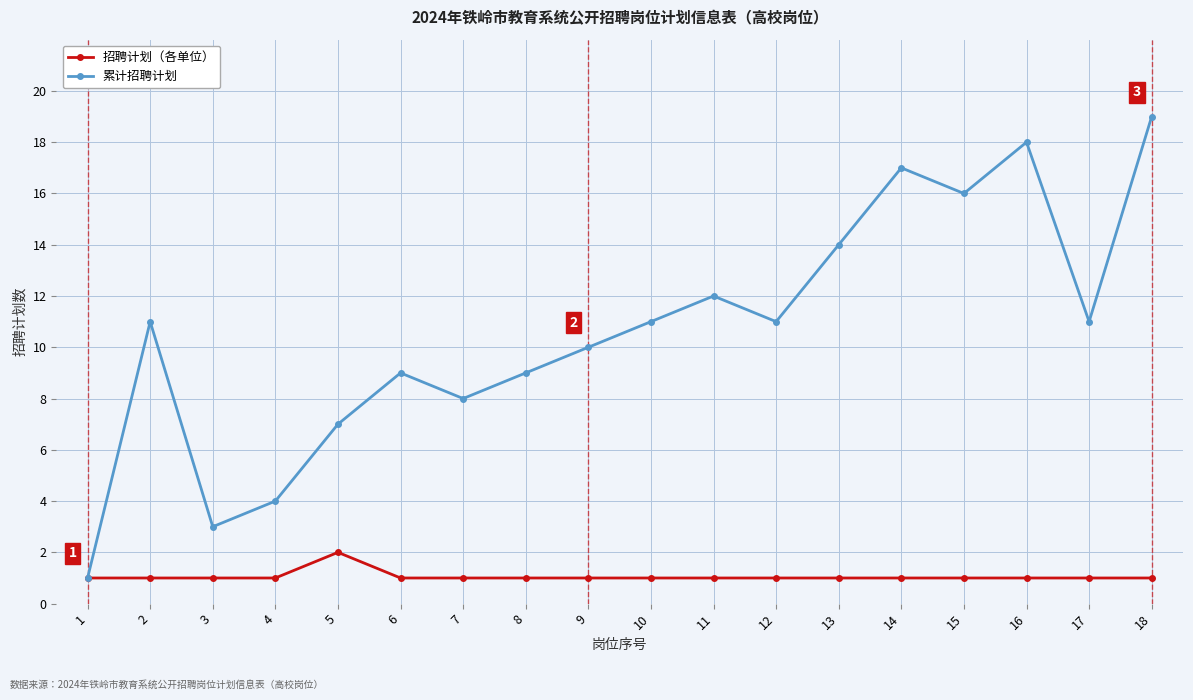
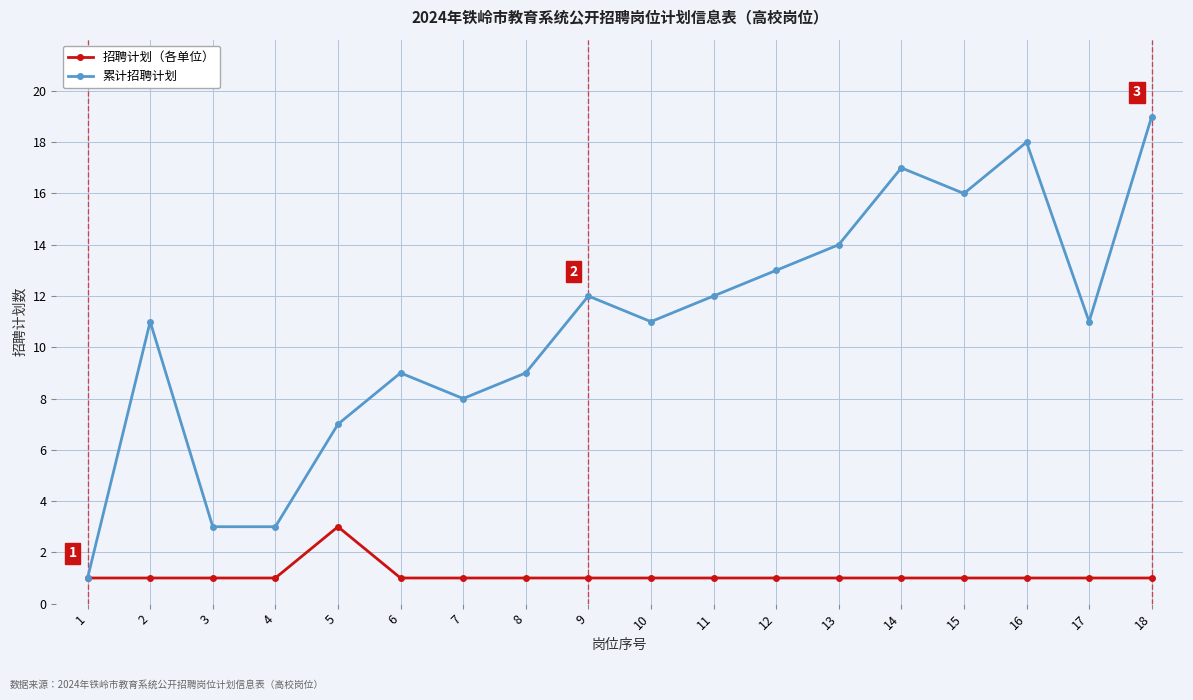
累计招聘计划, 4: 4 -> 3
招聘计划（各单位）, 5: 2 -> 3
累计招聘计划, 9: 10 -> 12
累计招聘计划, 12: 11 -> 13
